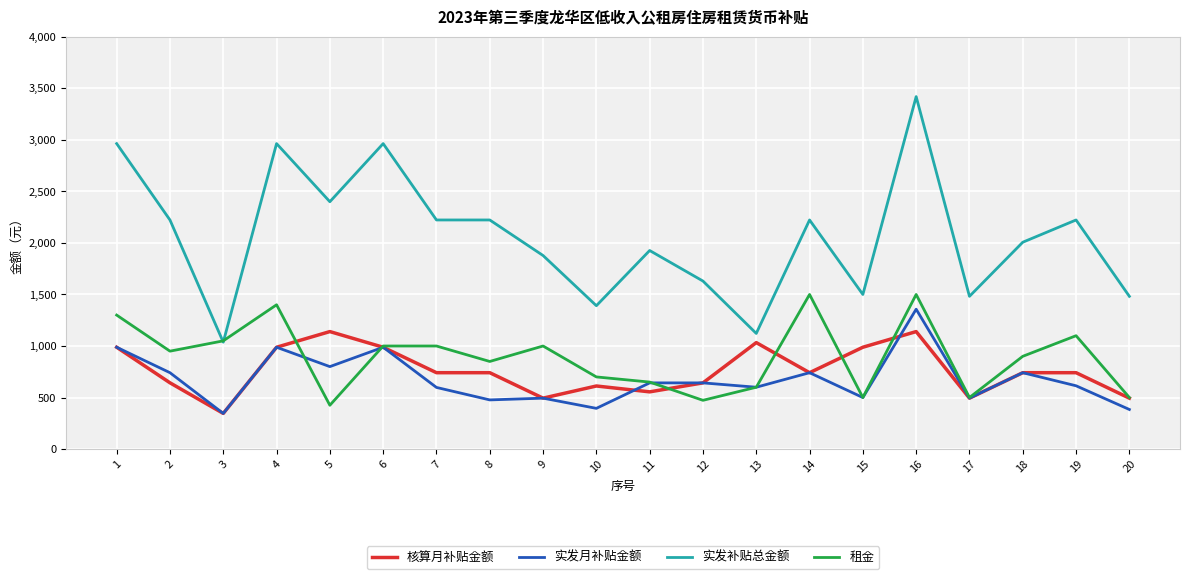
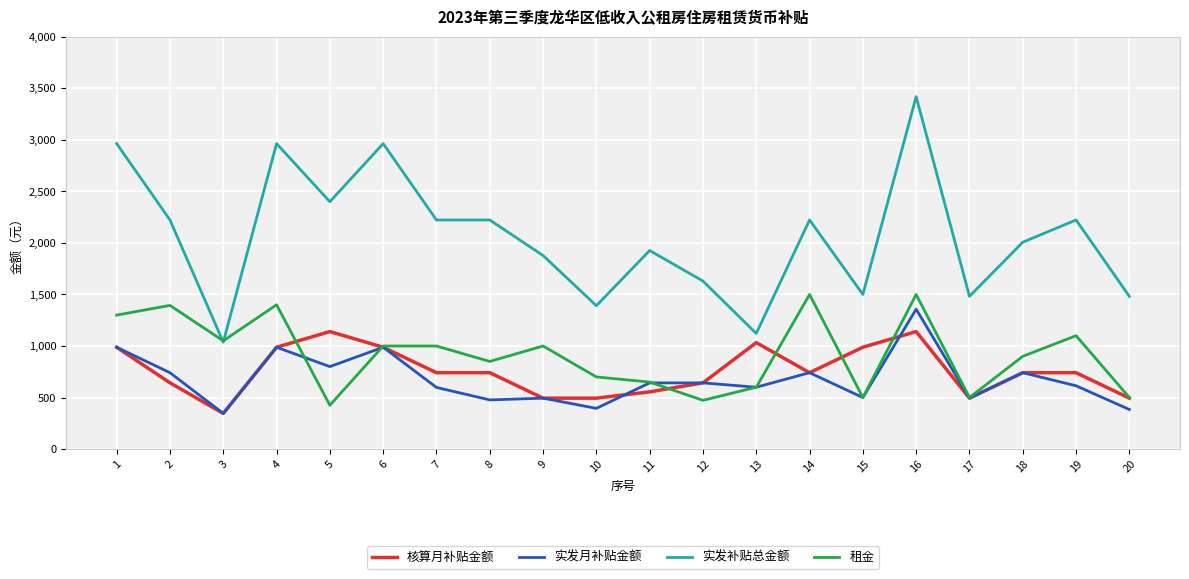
租金, 2: 950 -> 1,390
核算月补贴金额, 10: 610 -> 490
